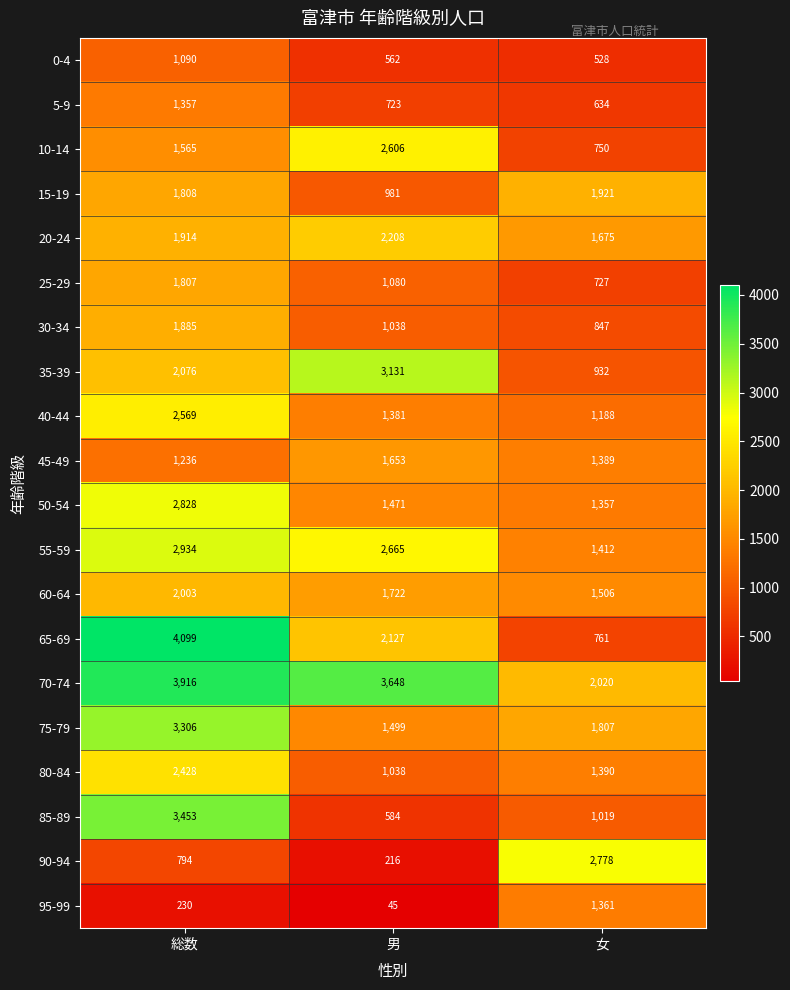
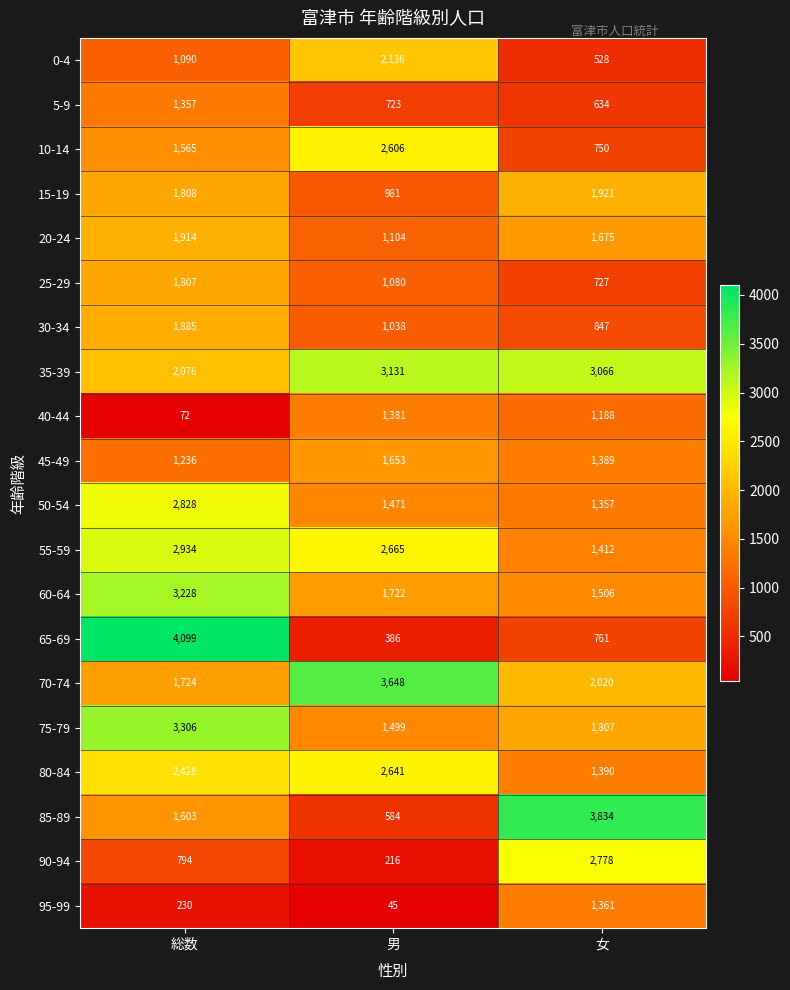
0-4, 男: 562 -> 2,136
20-24, 男: 2,208 -> 1,104
35-39, 女: 932 -> 3,066
40-44, 総数: 2,569 -> 72
60-64, 総数: 2,003 -> 3,228
65-69, 男: 2,127 -> 386
70-74, 総数: 3,916 -> 1,724
80-84, 男: 1,038 -> 2,641
85-89, 総数: 3,453 -> 1,603
85-89, 女: 1,019 -> 3,834
